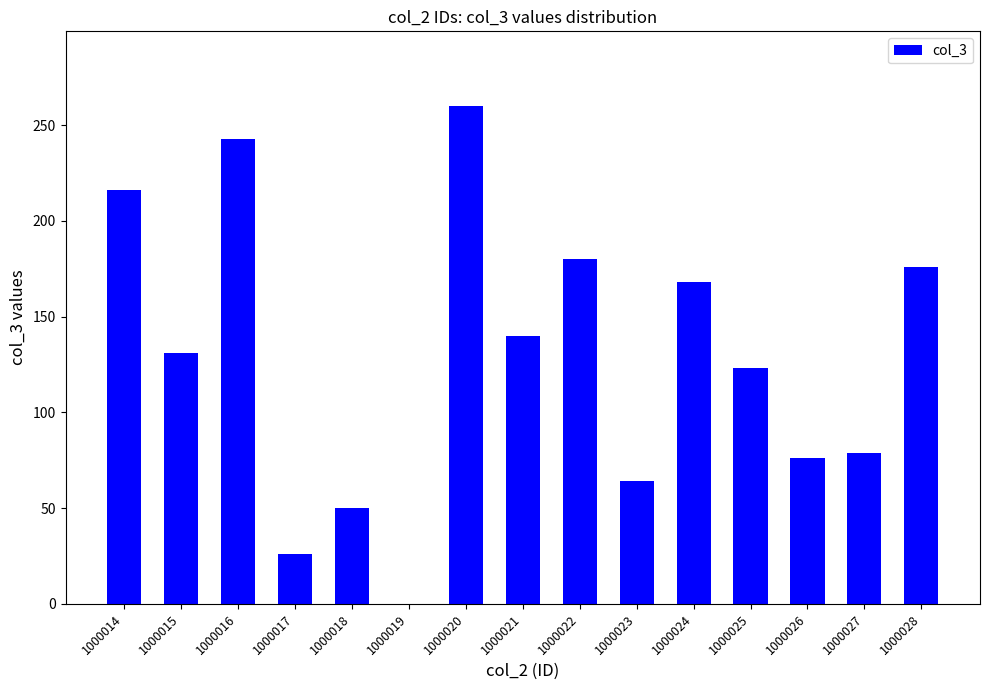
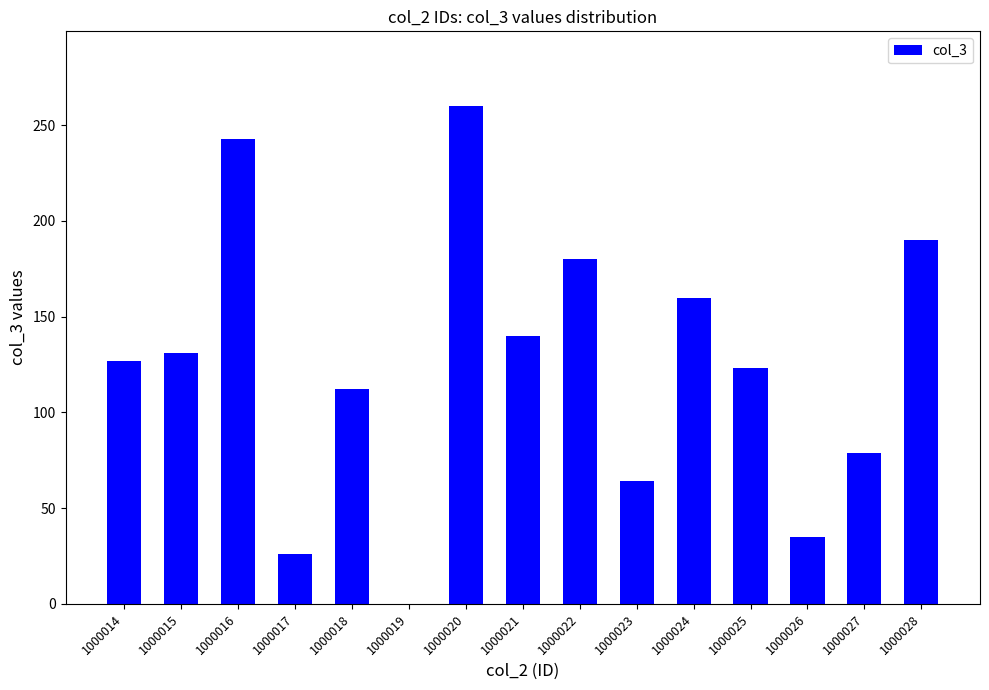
1000014: 216 -> 127
1000018: 50 -> 112
1000024: 168 -> 160
1000026: 76 -> 35
1000028: 176 -> 190
